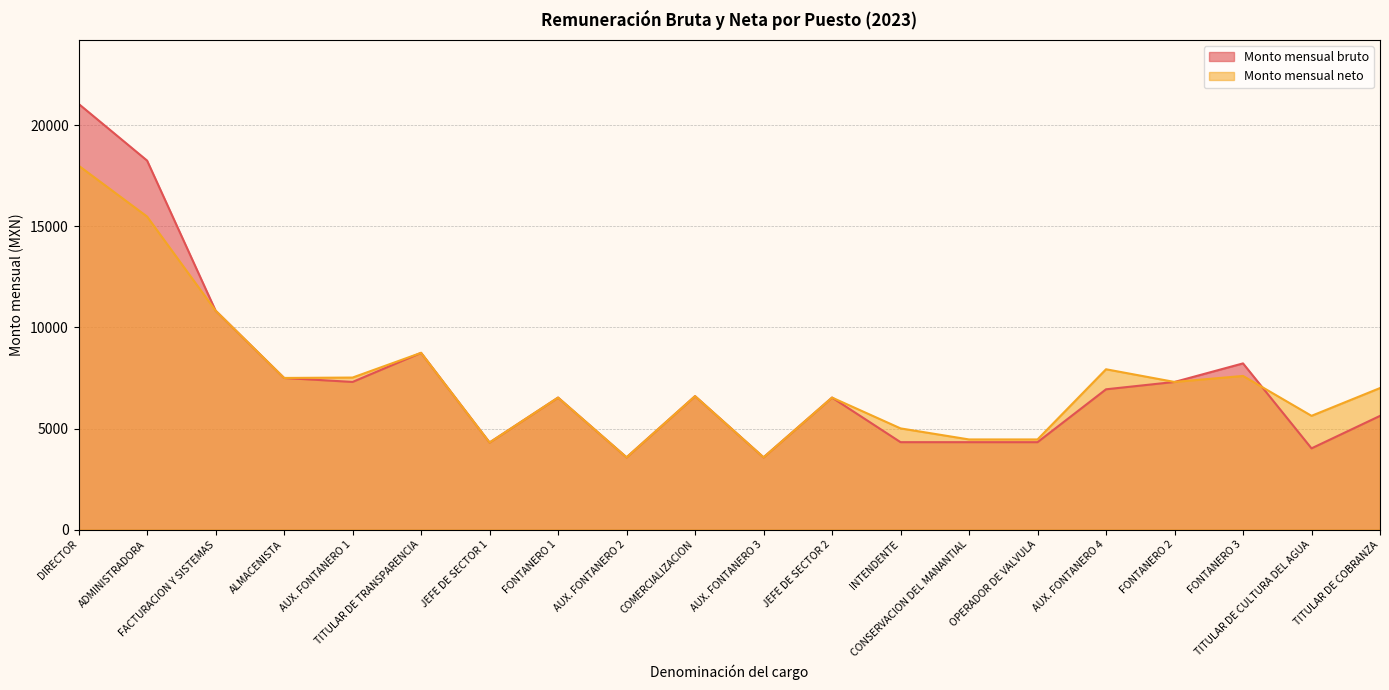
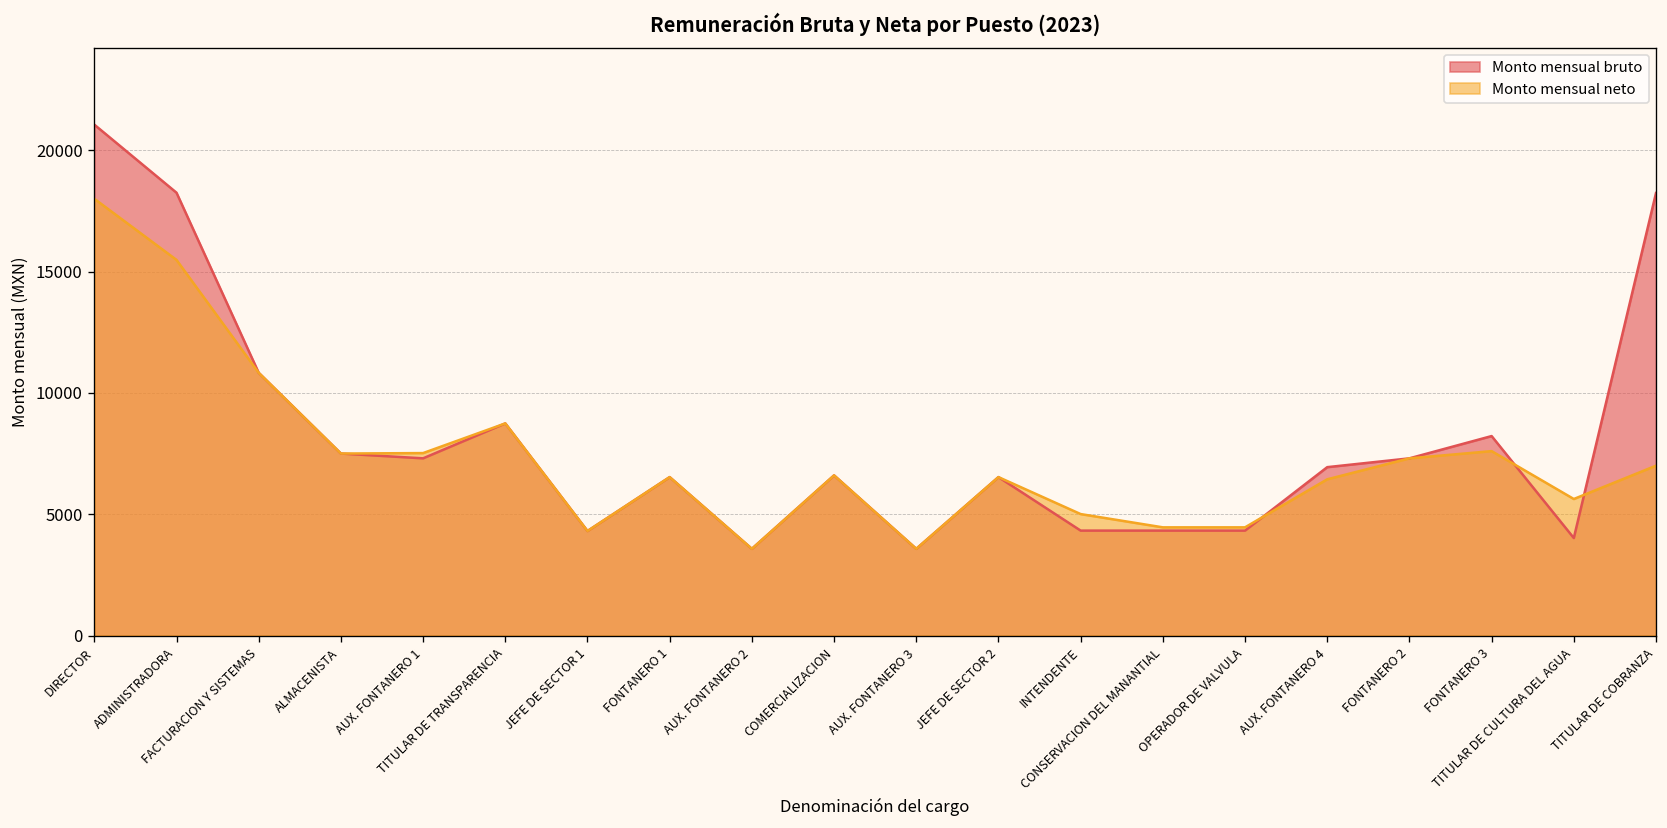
Monto mensual neto, AUX. FONTANERO 4: 7900 -> 6400
Monto mensual bruto, TITULAR DE COBRANZA: 5600 -> 18200
